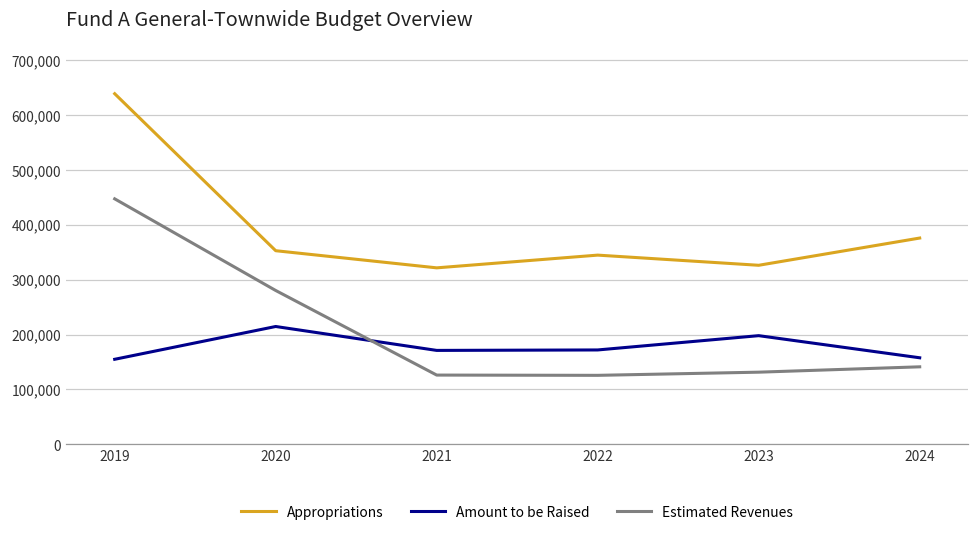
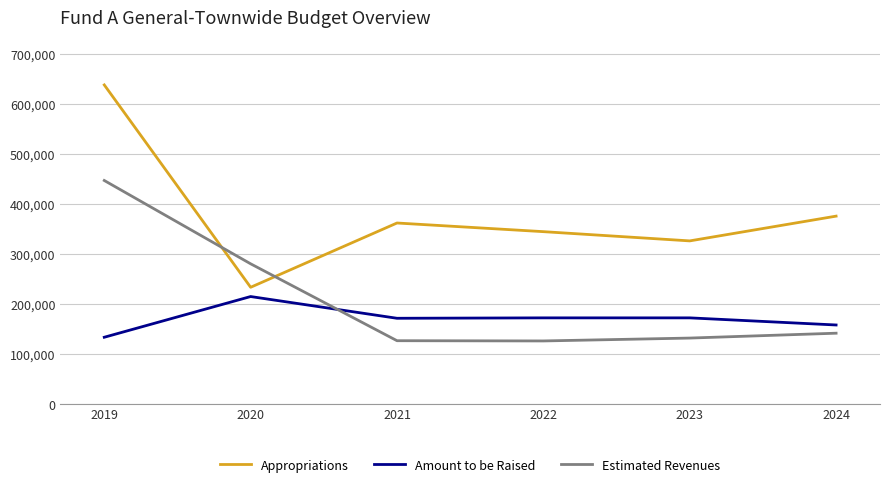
Amount to be Raised, 2019: 160,000 -> 130,000
Appropriations, 2020: 350,000 -> 230,000
Appropriations, 2021: 320,000 -> 360,000
Amount to be Raised, 2023: 200,000 -> 170,000
